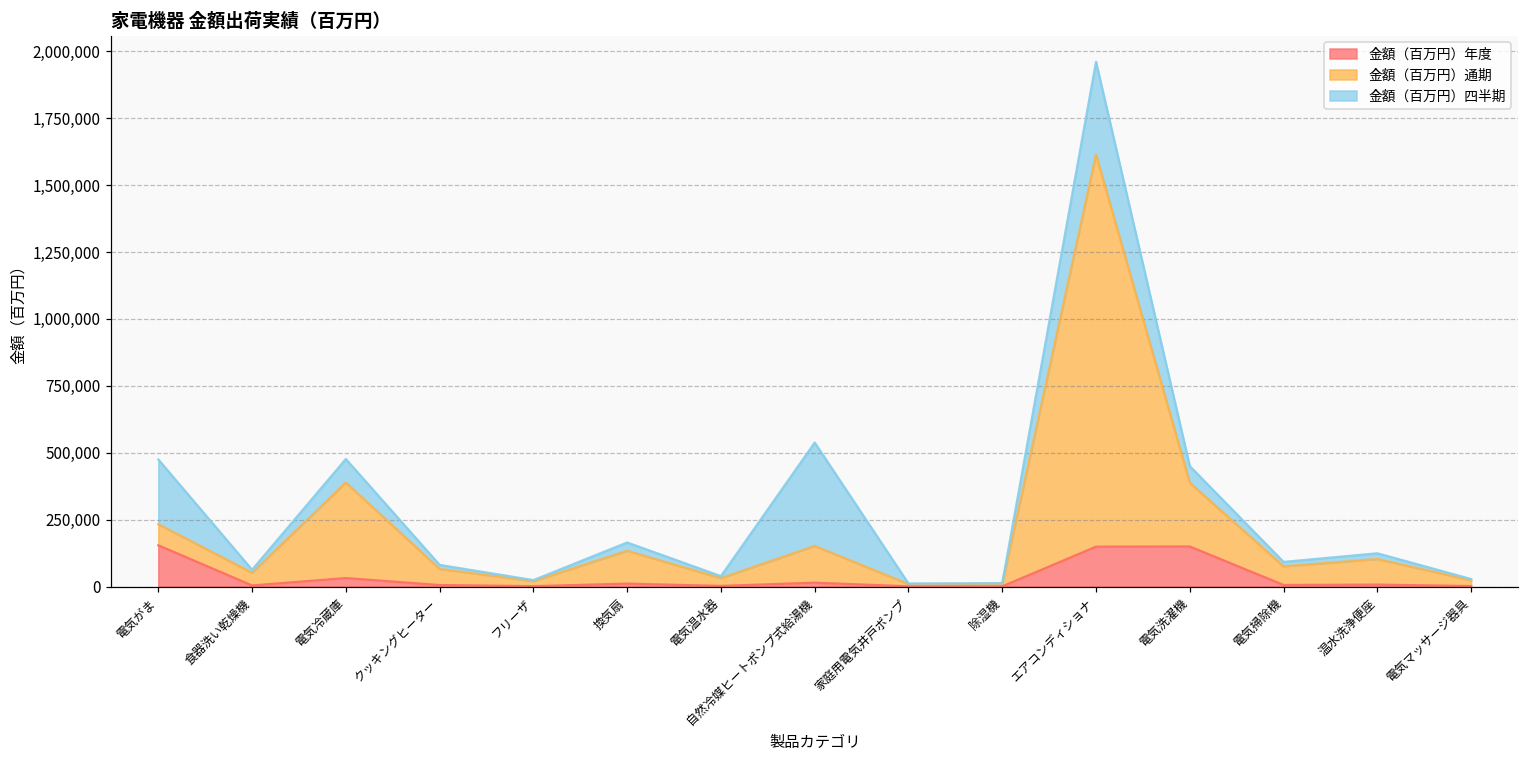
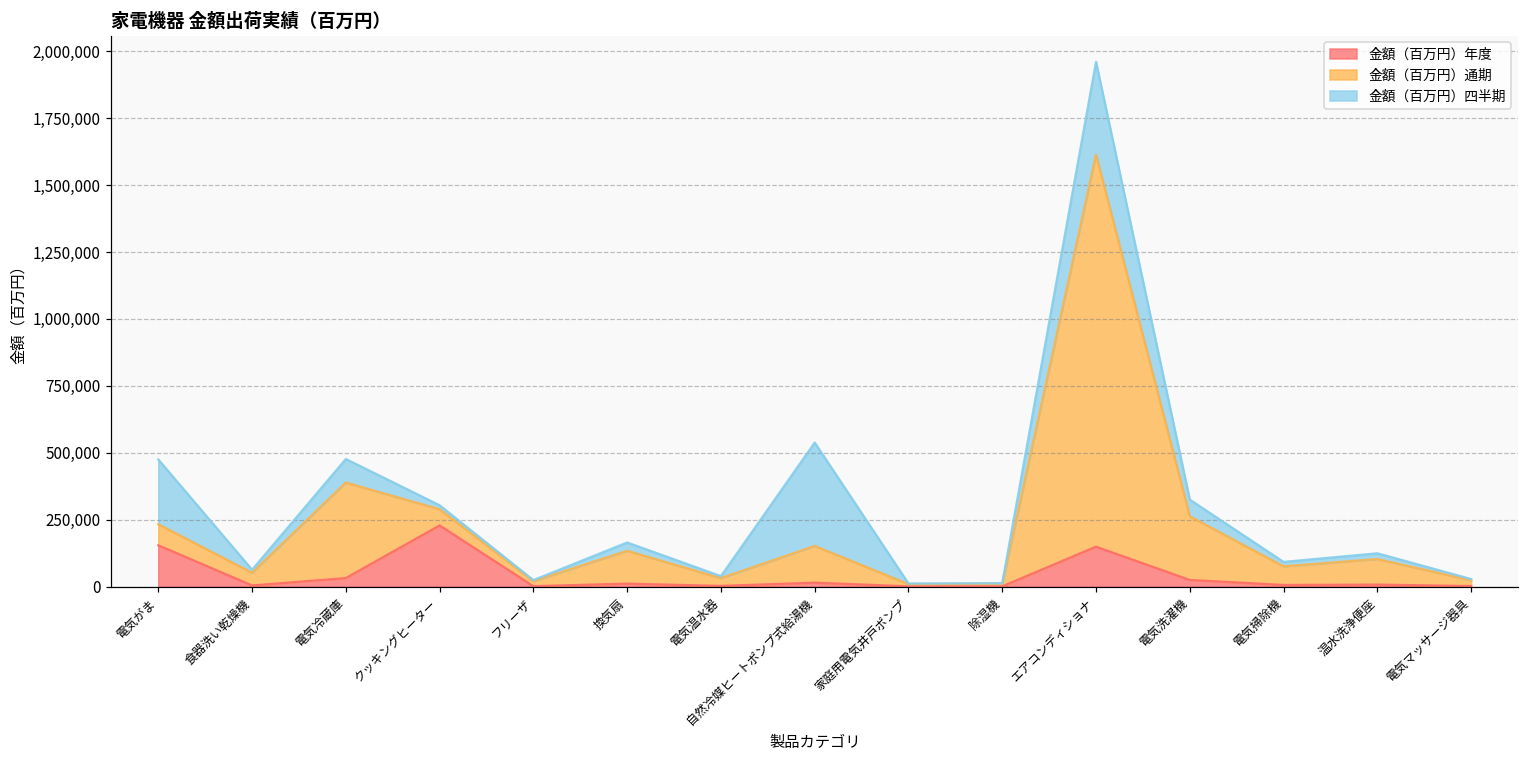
金額（百万円）年度, クッキングヒーター: 10,000 -> 230,000
金額（百万円）年度, 電気洗濯機: 150,000 -> 20,000
